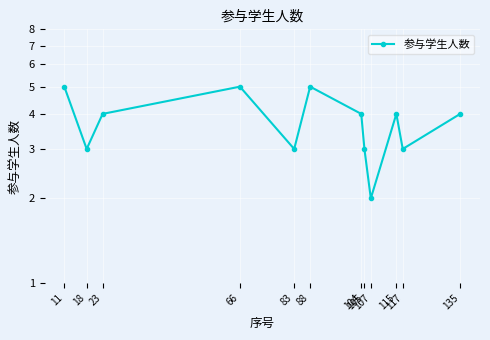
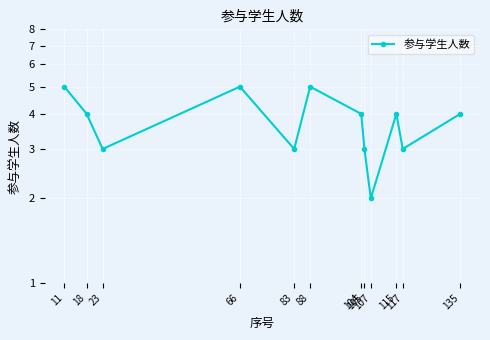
18: 3 -> 4
23: 4 -> 3
